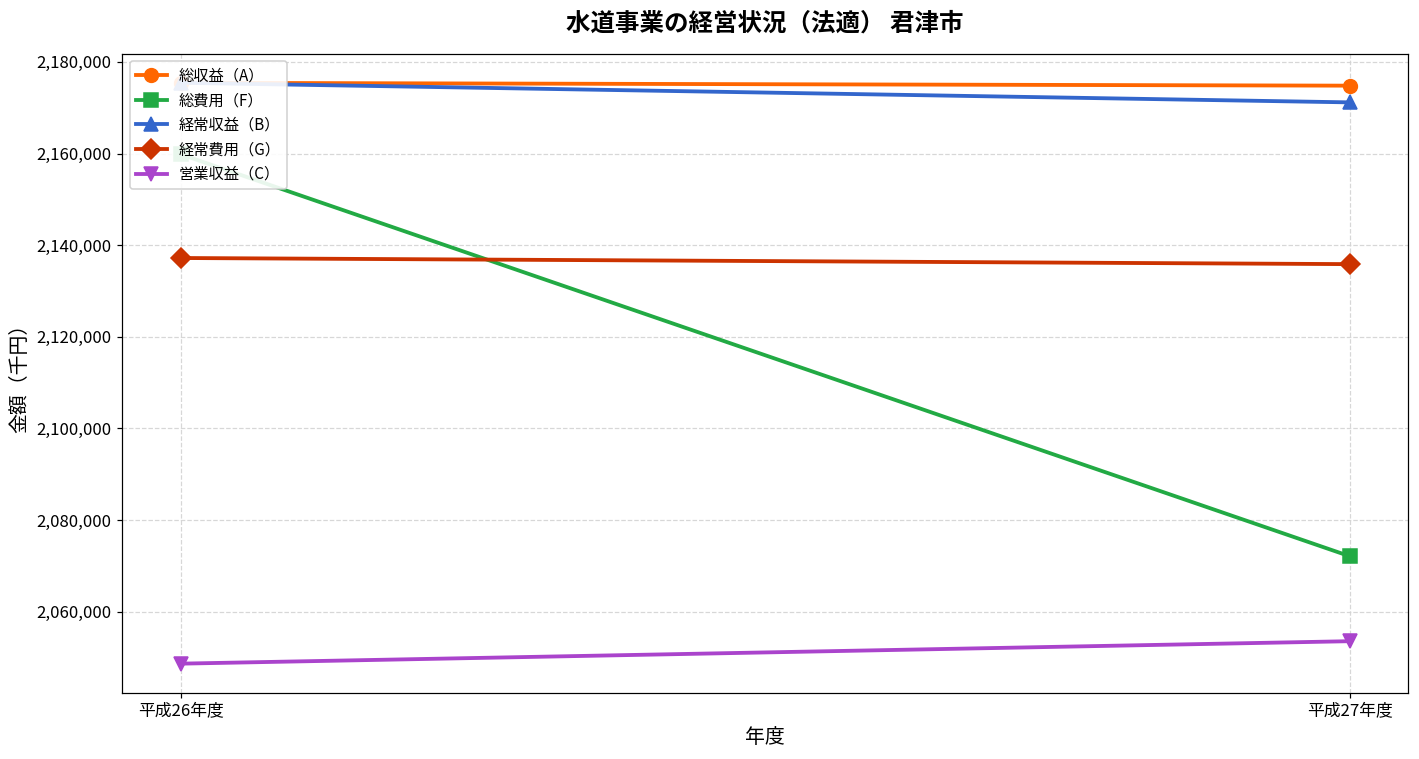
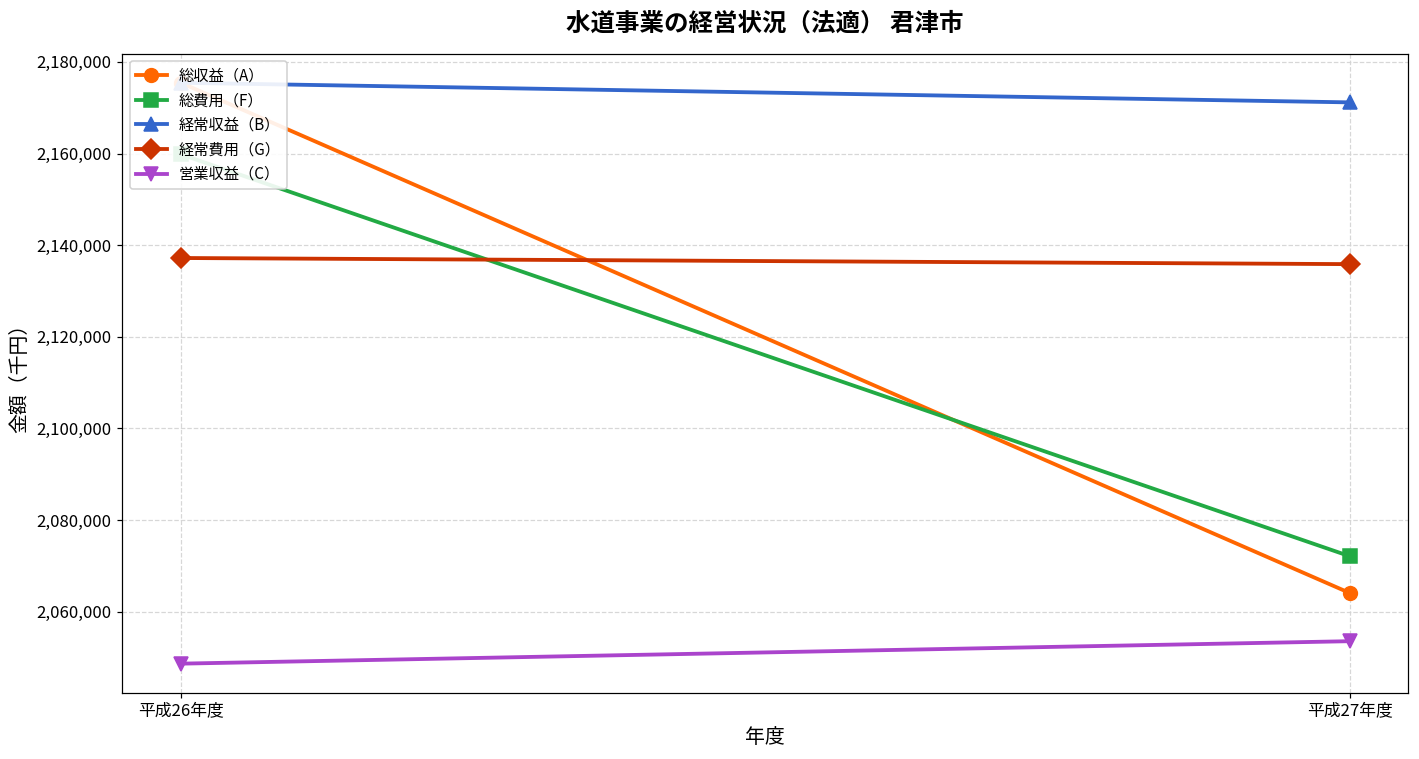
総収益（A）, 平成27年度: 2,175,000 -> 2,064,000
